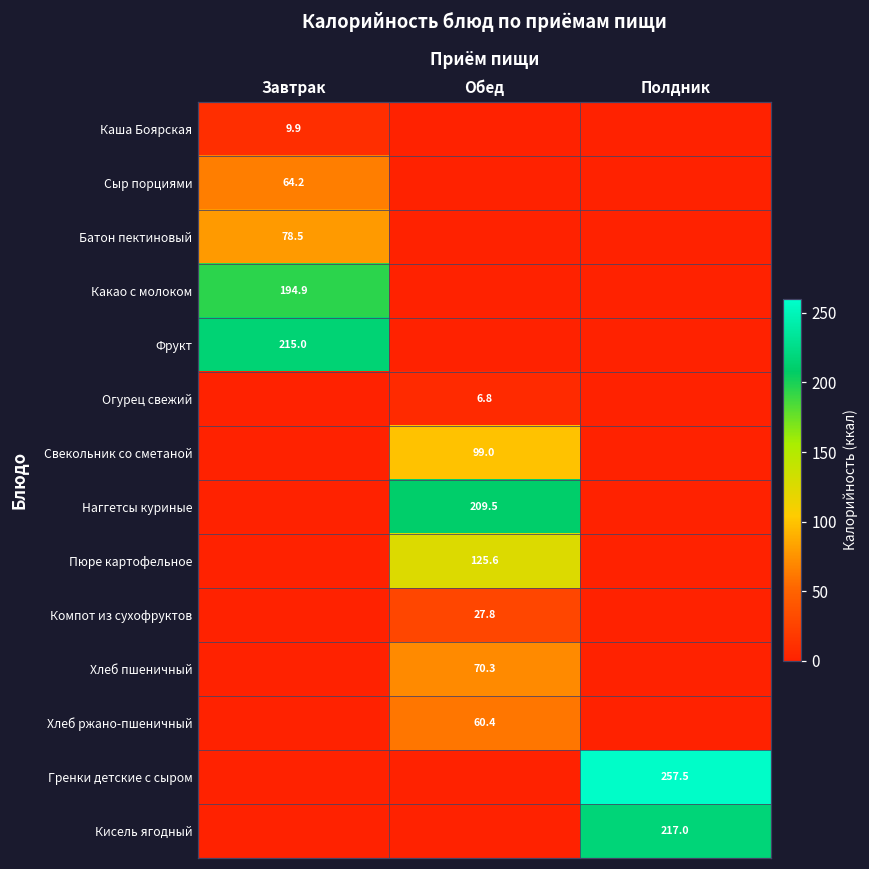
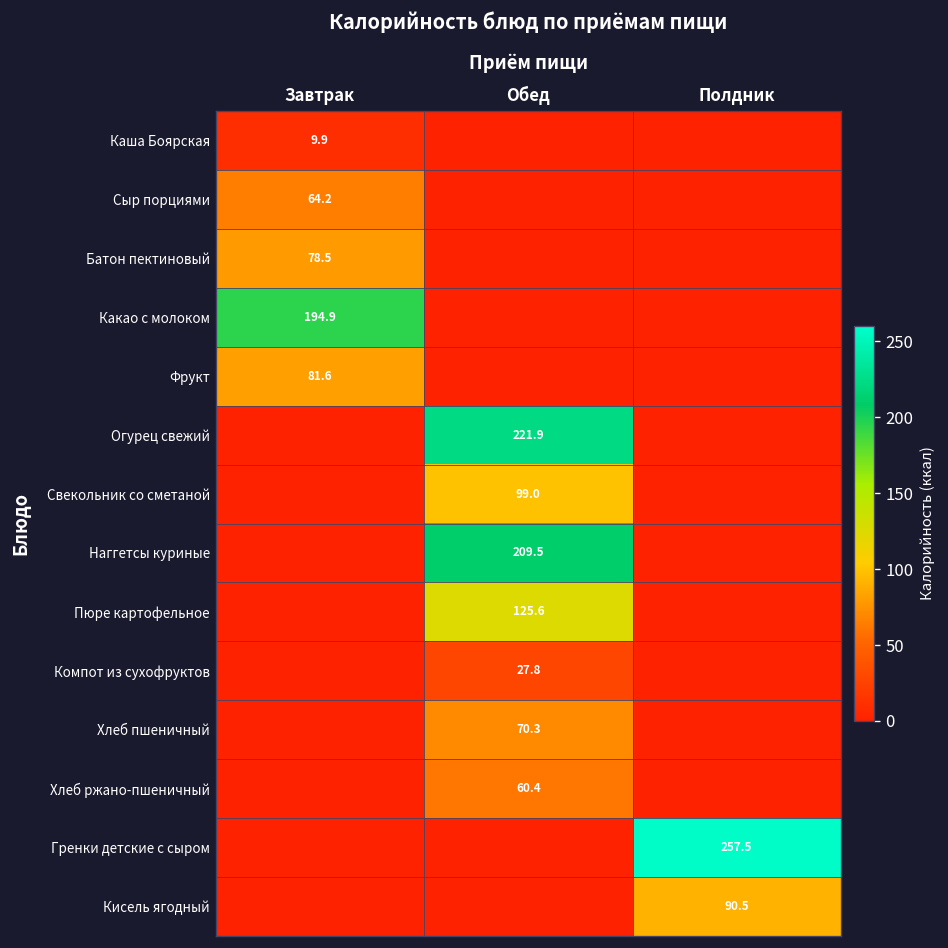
Фрукт, Завтрак: 215.0 -> 81.6
Огурец свежий, Обед: 6.8 -> 221.9
Кисель ягодный, Полдник: 217.0 -> 90.5
